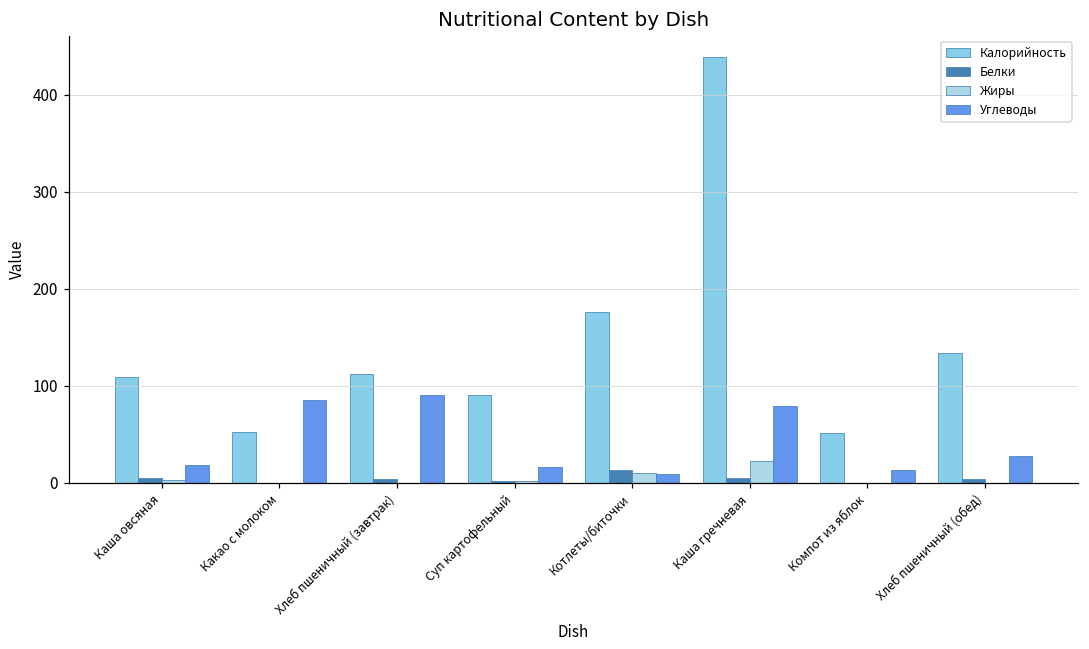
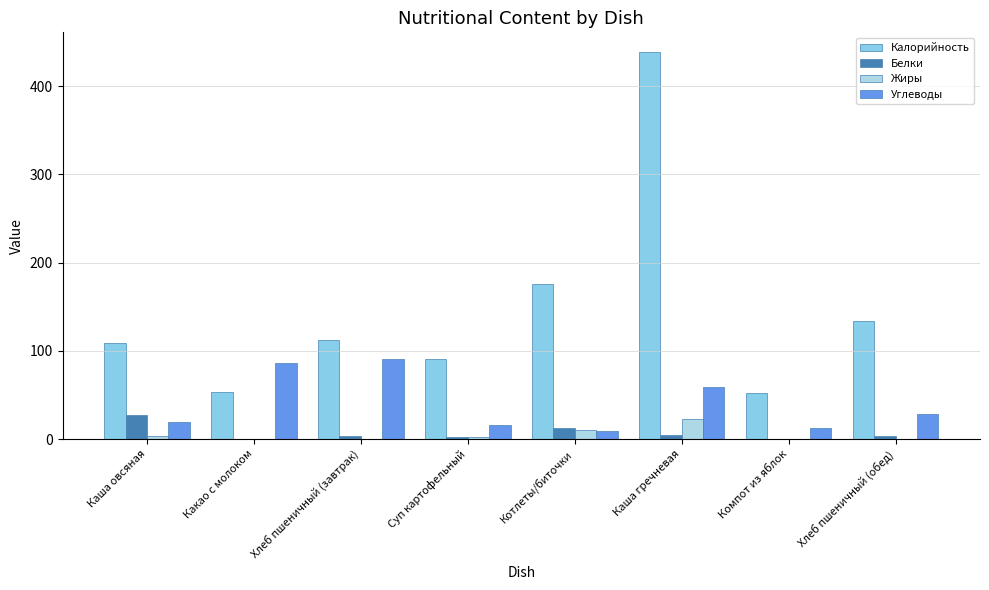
Белки, Каша овсяная: 10 -> 30
Углеводы, Каша гречневая: 80 -> 60
